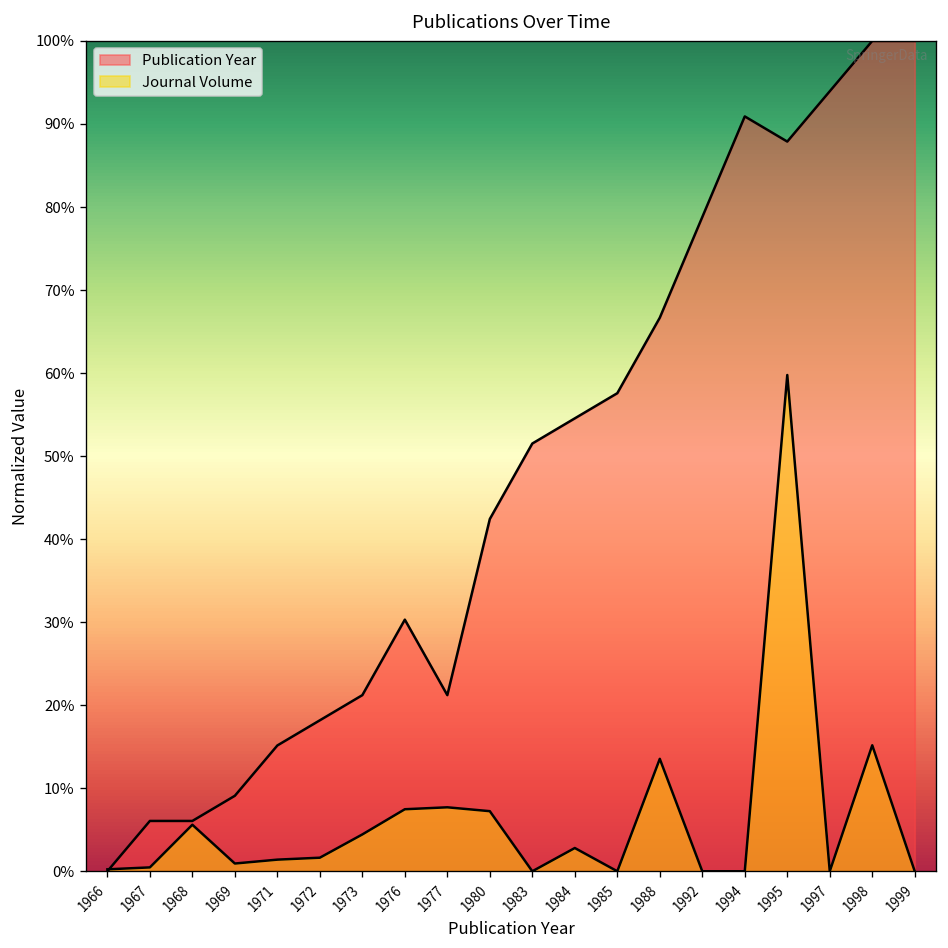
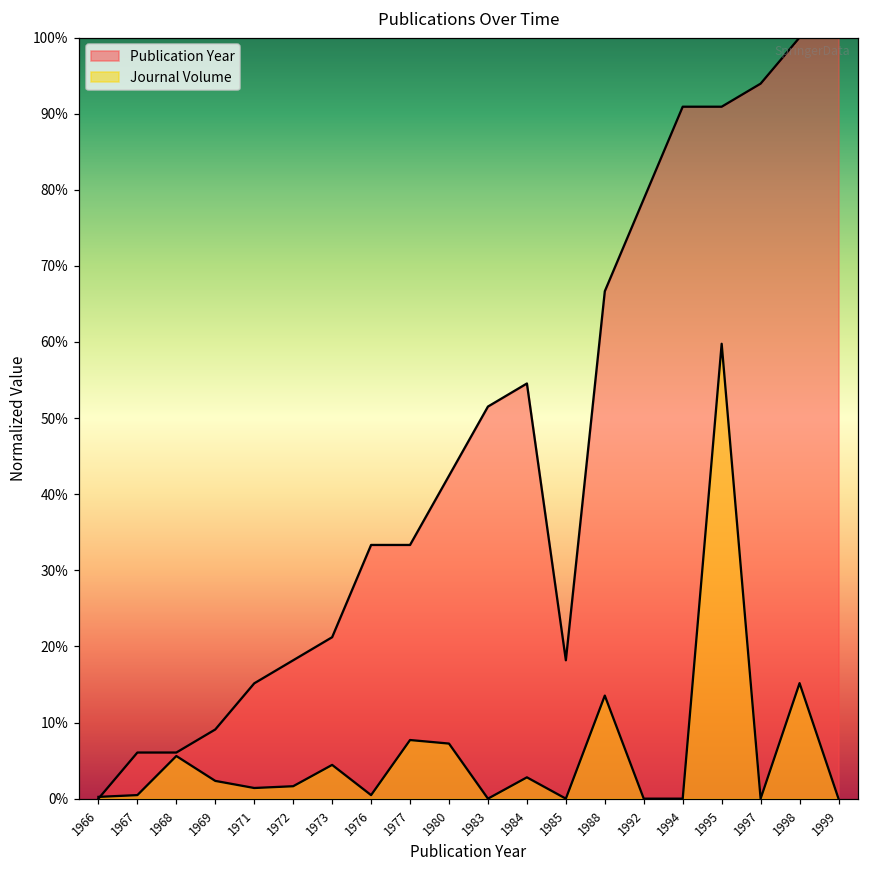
Journal Volume, 1969: 1% -> 2%
Publication Year, 1976: 30% -> 33%
Journal Volume, 1976: 7% -> 0%
Publication Year, 1977: 21% -> 33%
Publication Year, 1985: 58% -> 18%
Publication Year, 1995: 88% -> 91%
